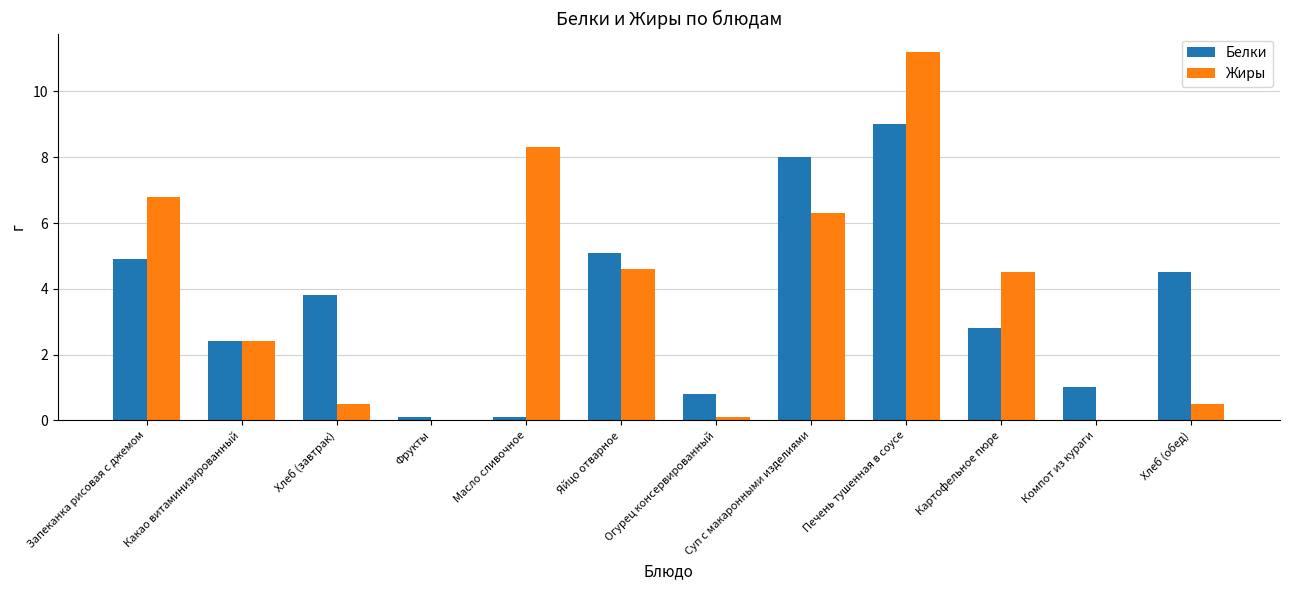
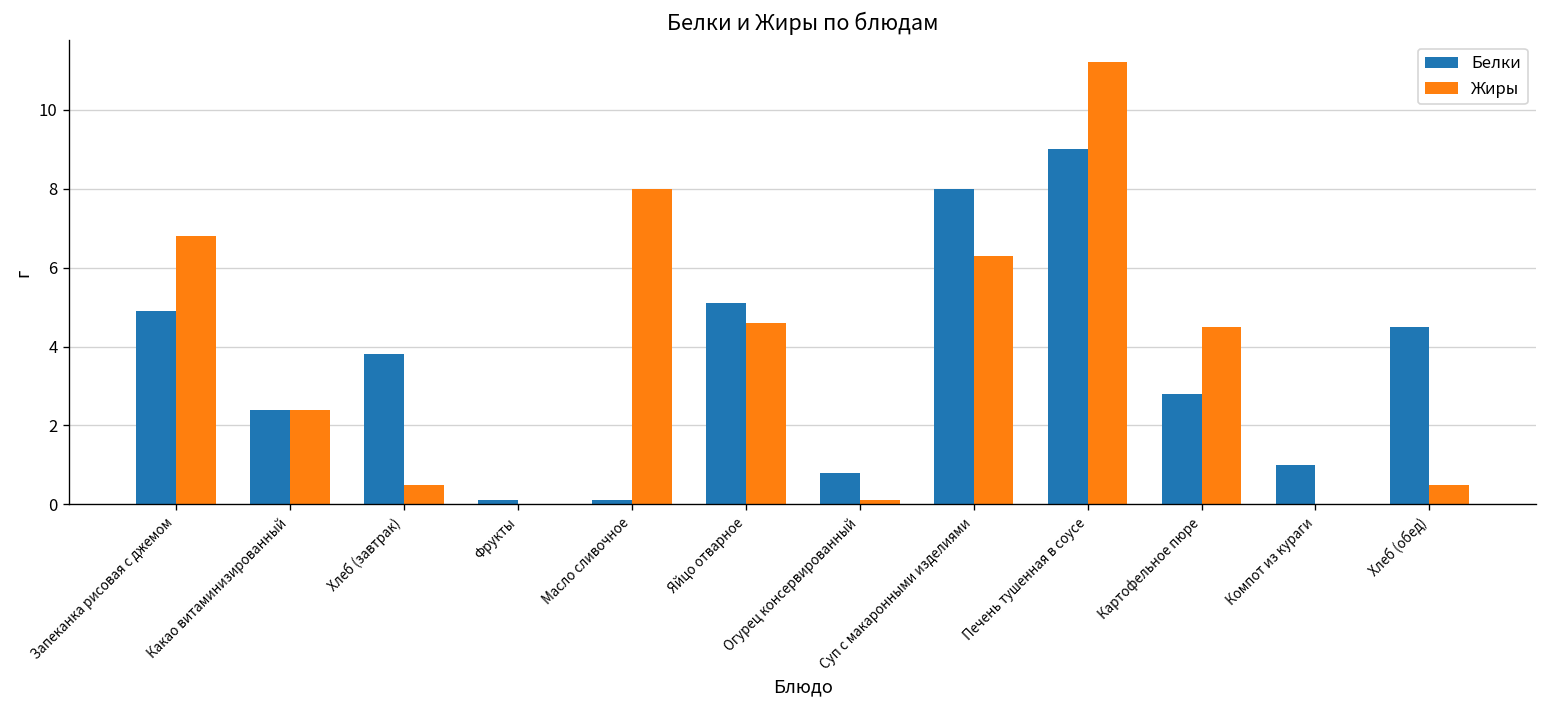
Жиры, Масло сливочное: 8.3 -> 8.0
